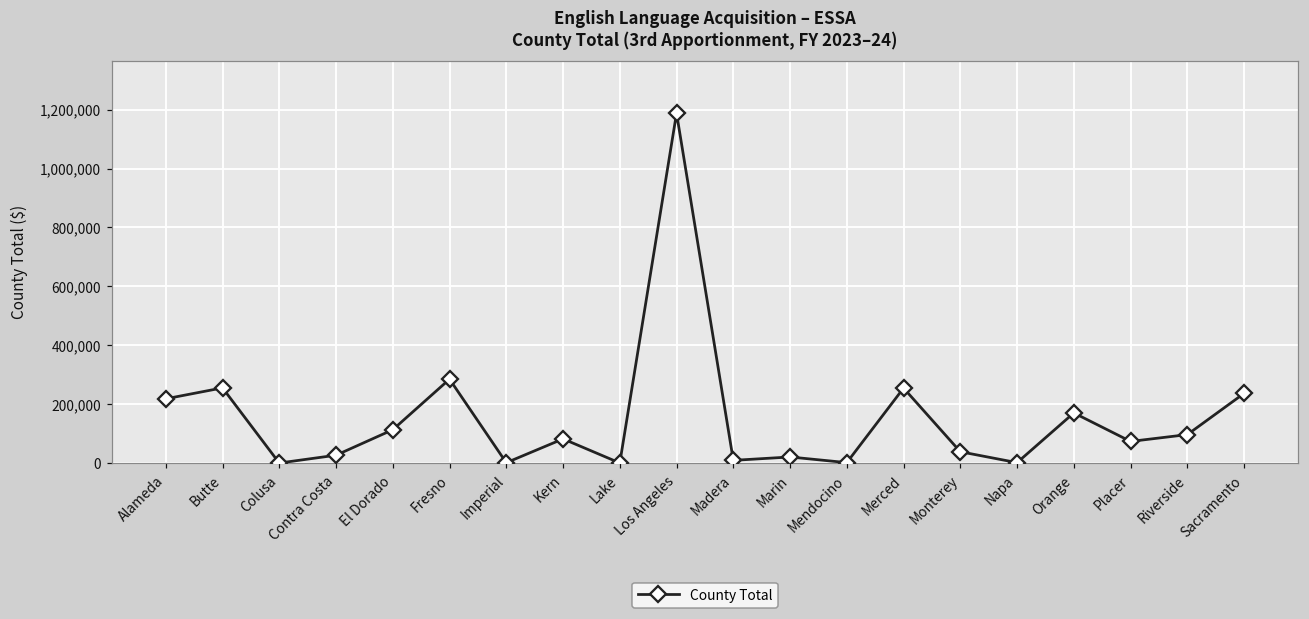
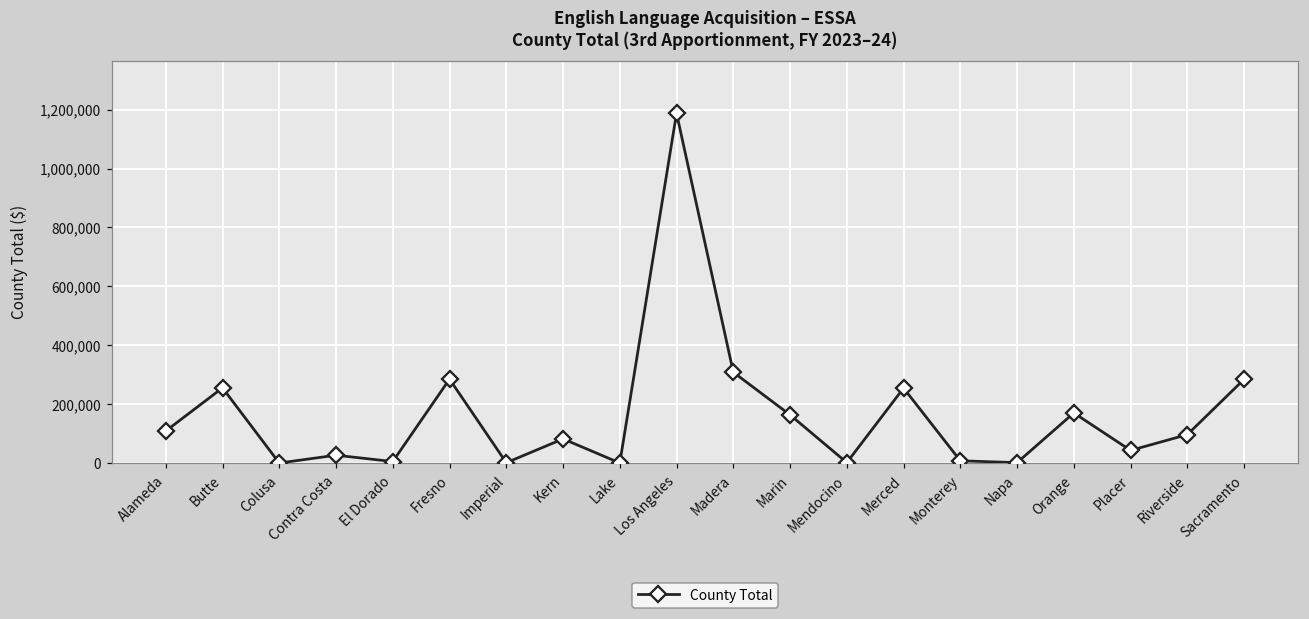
Alameda: 220,000 -> 110,000
El Dorado: 110,000 -> 10,000
Madera: 10,000 -> 310,000
Marin: 20,000 -> 160,000
Monterey: 40,000 -> 10,000
Placer: 70,000 -> 40,000
Sacramento: 240,000 -> 280,000
